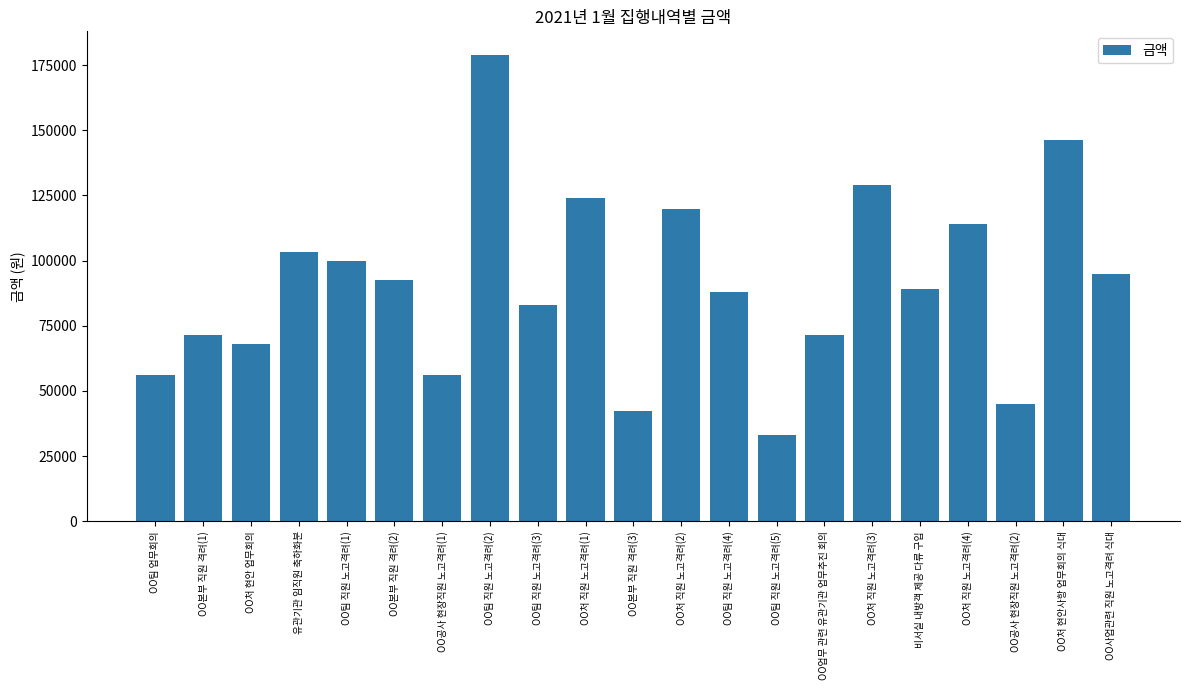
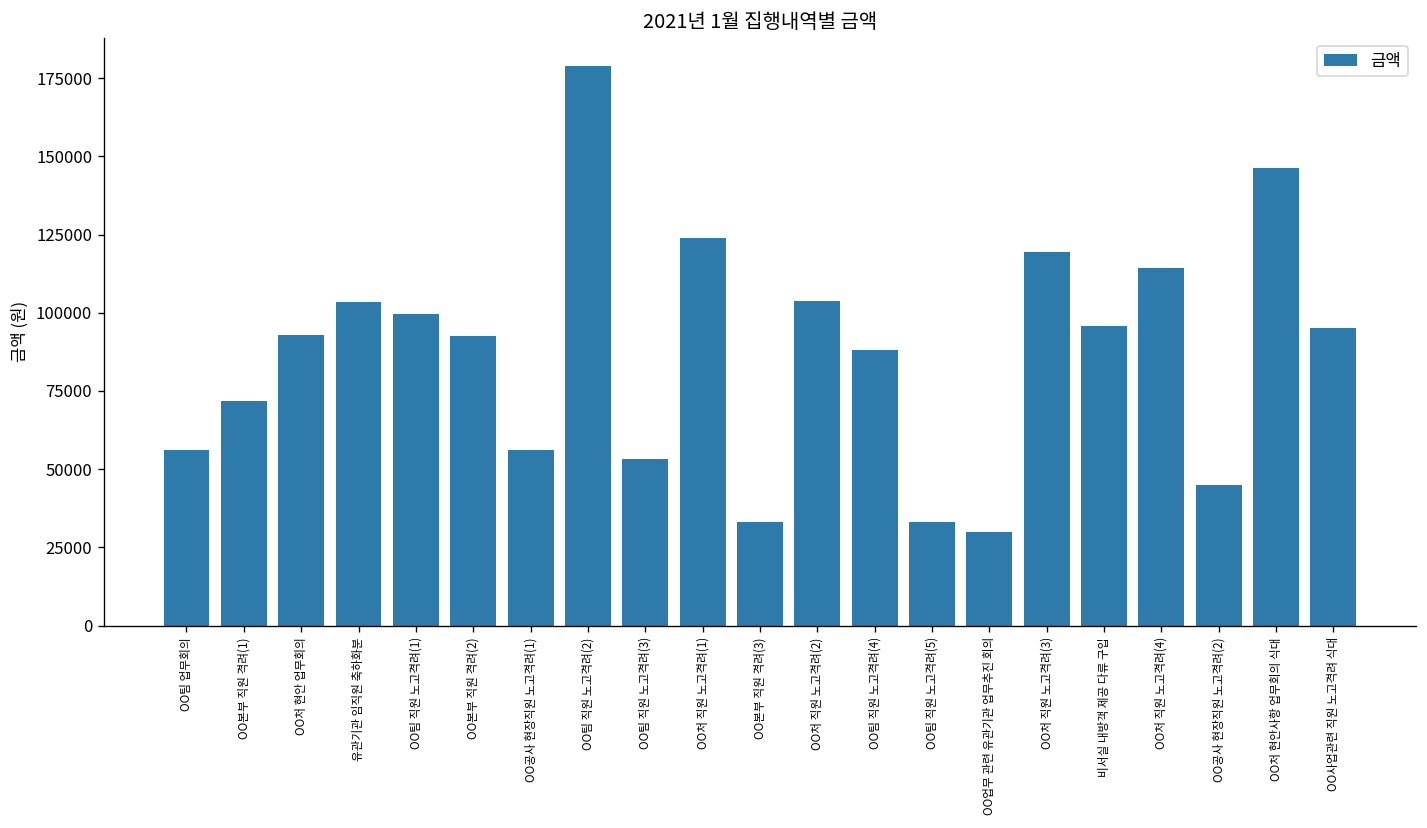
OO처 현안 업무회의: 68000 -> 93000
OO팀 직원 노고격려(3): 83000 -> 53000
OO본부 직원 격려(3): 42000 -> 33000
OO처 직원 노고격려(2): 120000 -> 104000
OO업무 관련 유관기관 업무추진 회의: 71000 -> 30000
OO처 직원 노고격려(3): 129000 -> 119000
비서실 내방객 제공 다류 구입: 89000 -> 96000
